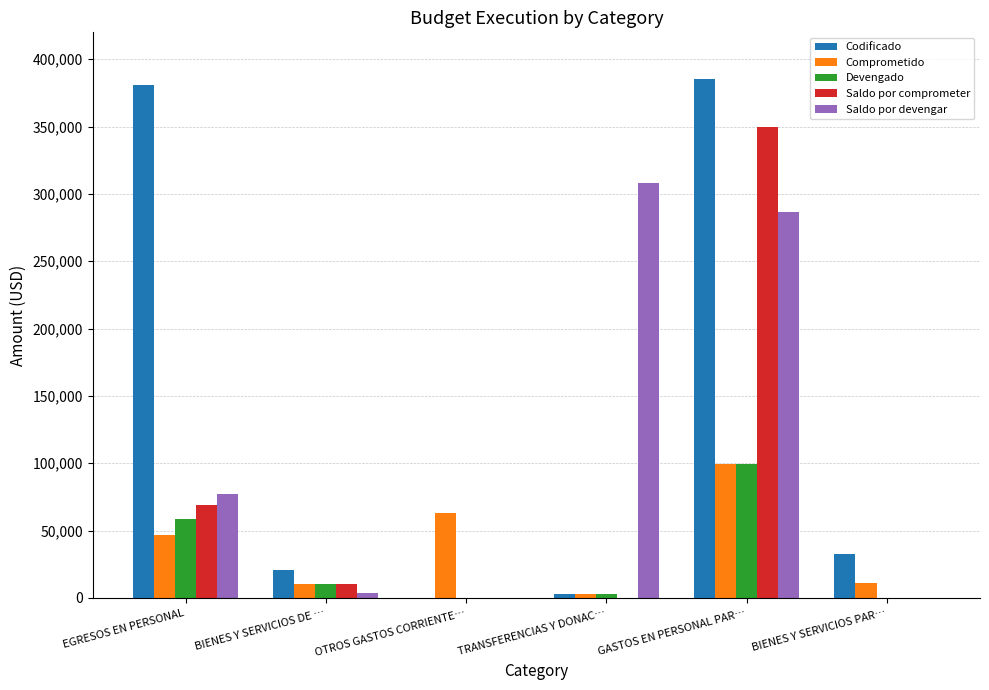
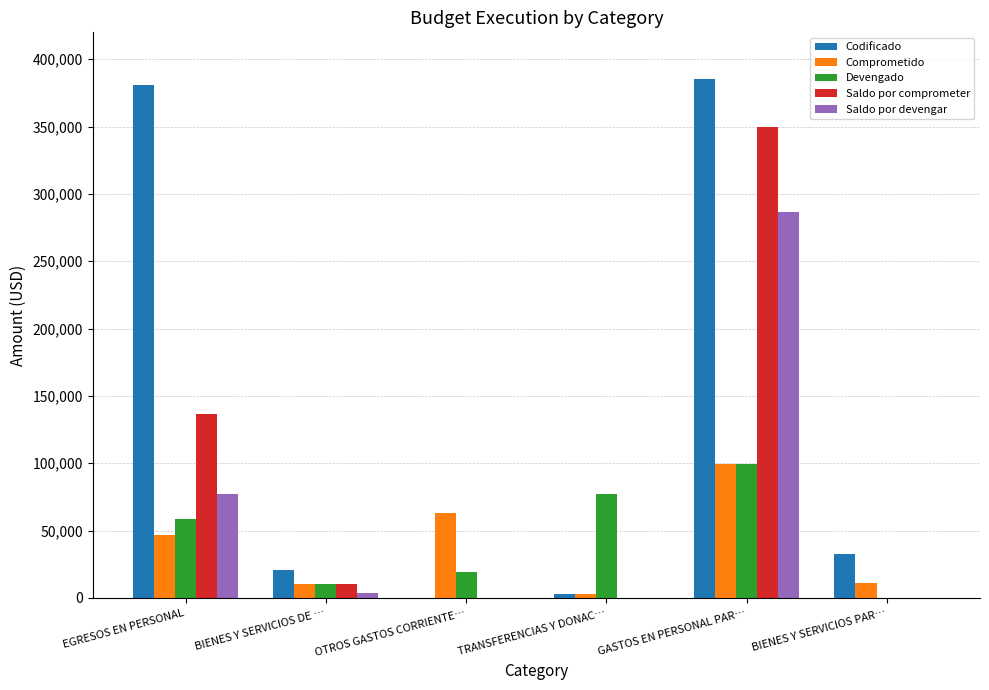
Saldo por comprometer, EGRESOS EN PERSONAL: 69,000 -> 137,000
Devengado, OTROS GASTOS CORRIENTE…: 0 -> 19,000
Devengado, TRANSFERENCIAS Y DONAC…: 3,000 -> 77,000
Saldo por devengar, TRANSFERENCIAS Y DONAC…: 308,000 -> 0
